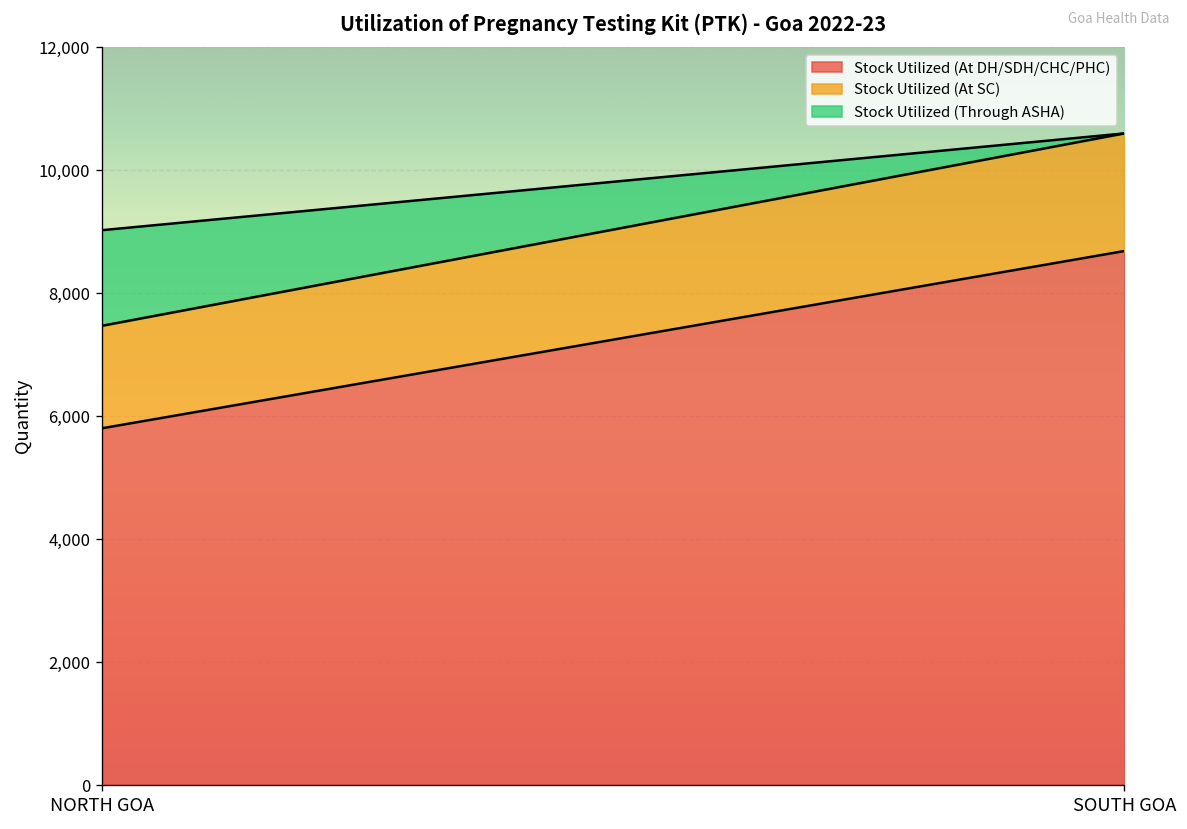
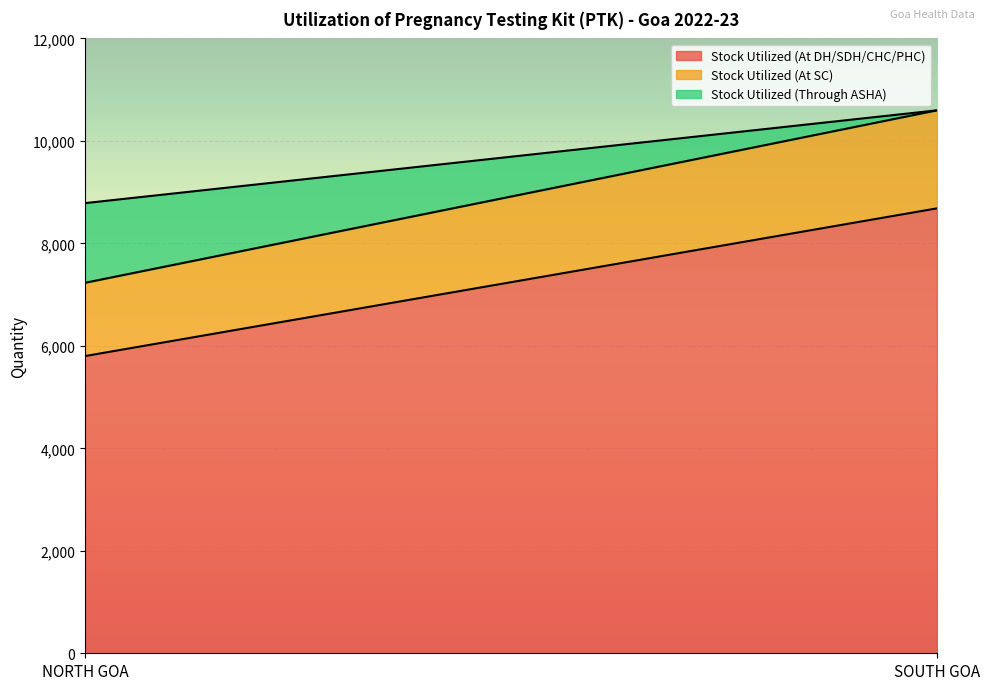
Stock Utilized (At SC), NORTH GOA: 1,700 -> 1,400
